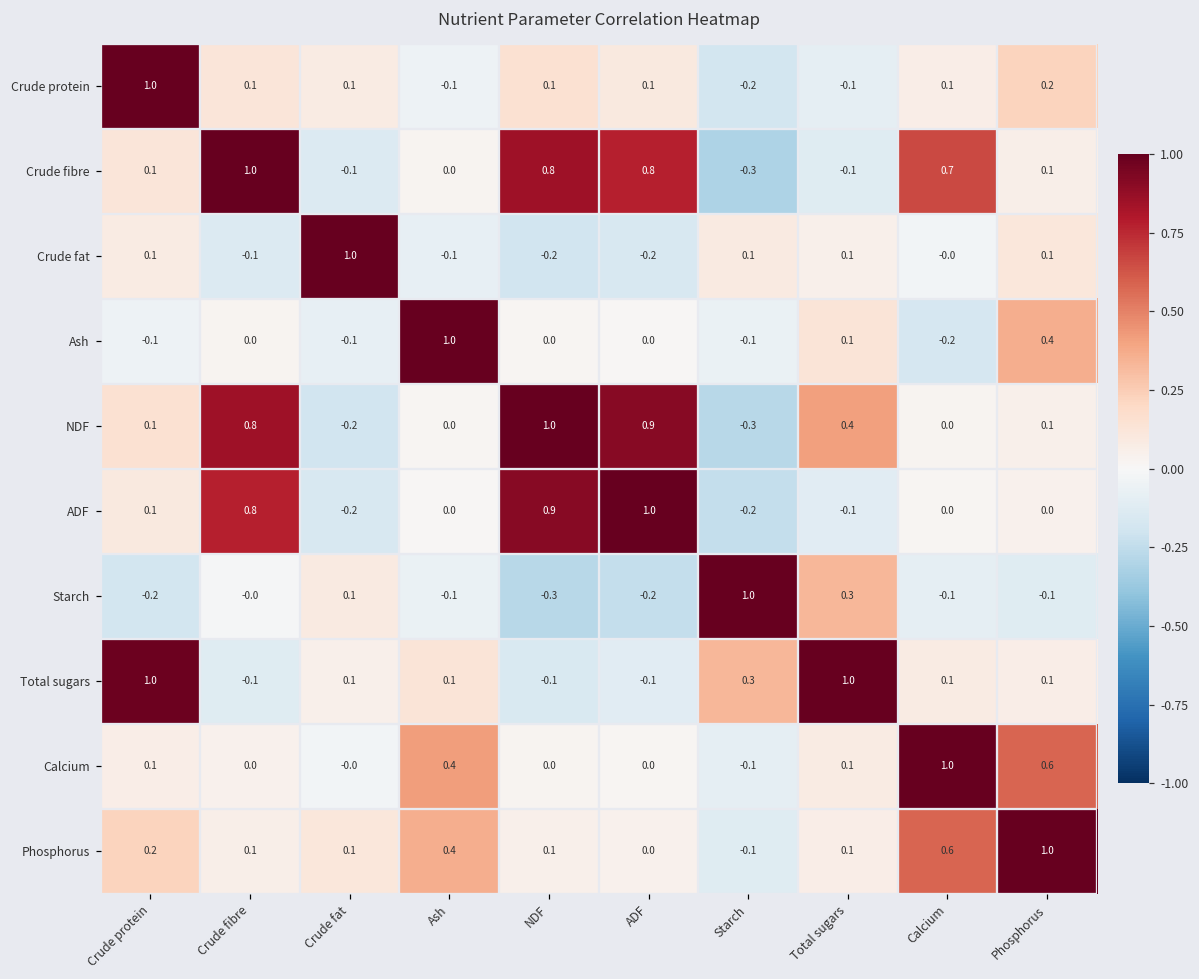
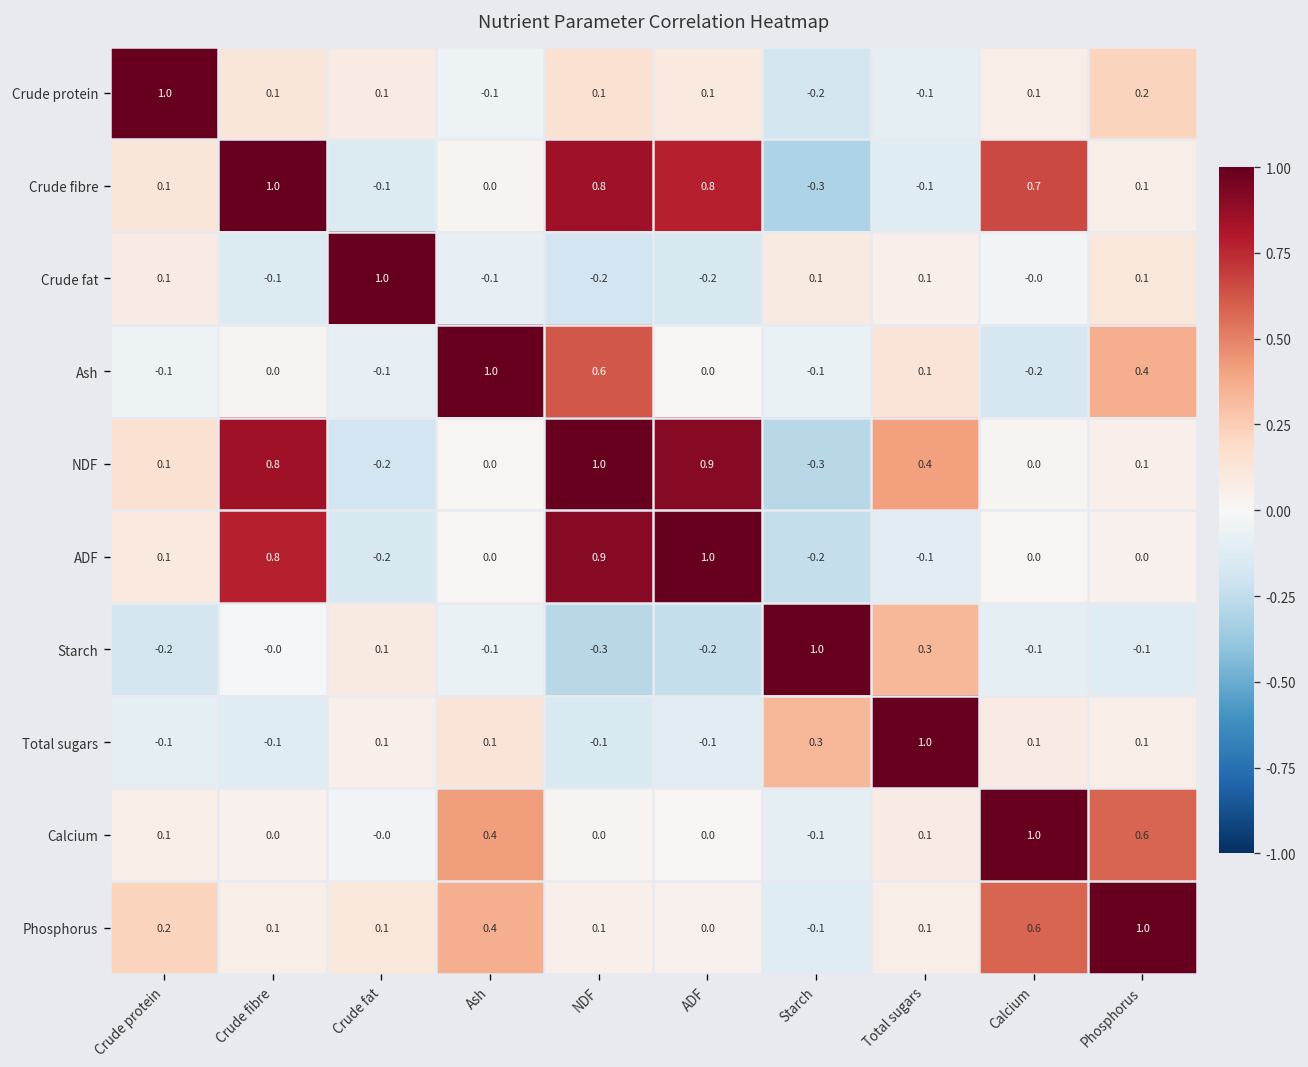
Ash, NDF: 0.0 -> 0.6
Total sugars, Crude protein: 1.0 -> -0.1
